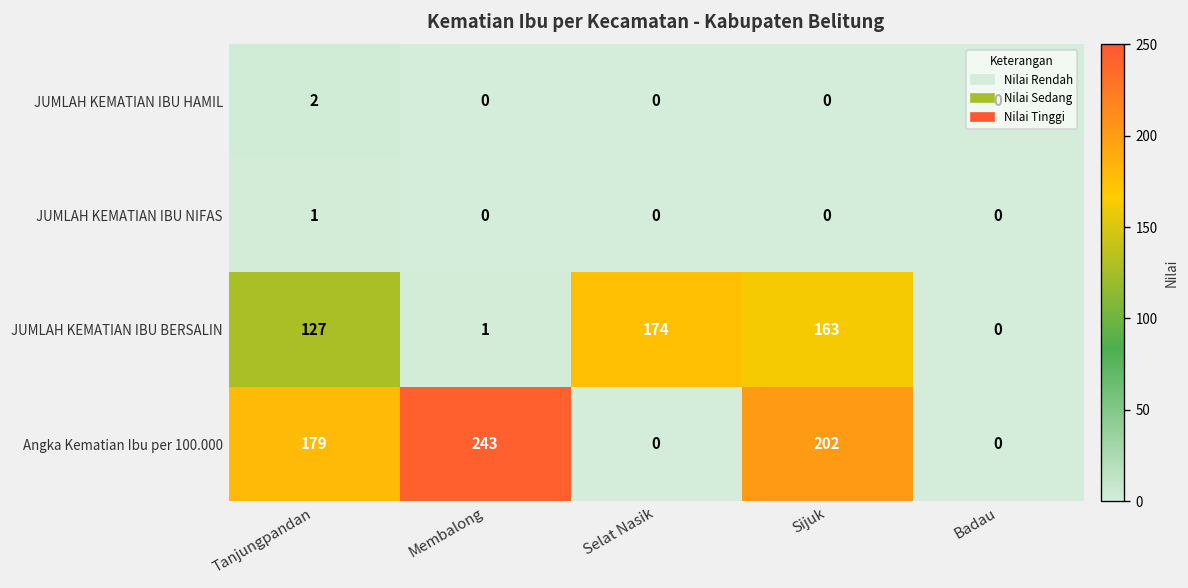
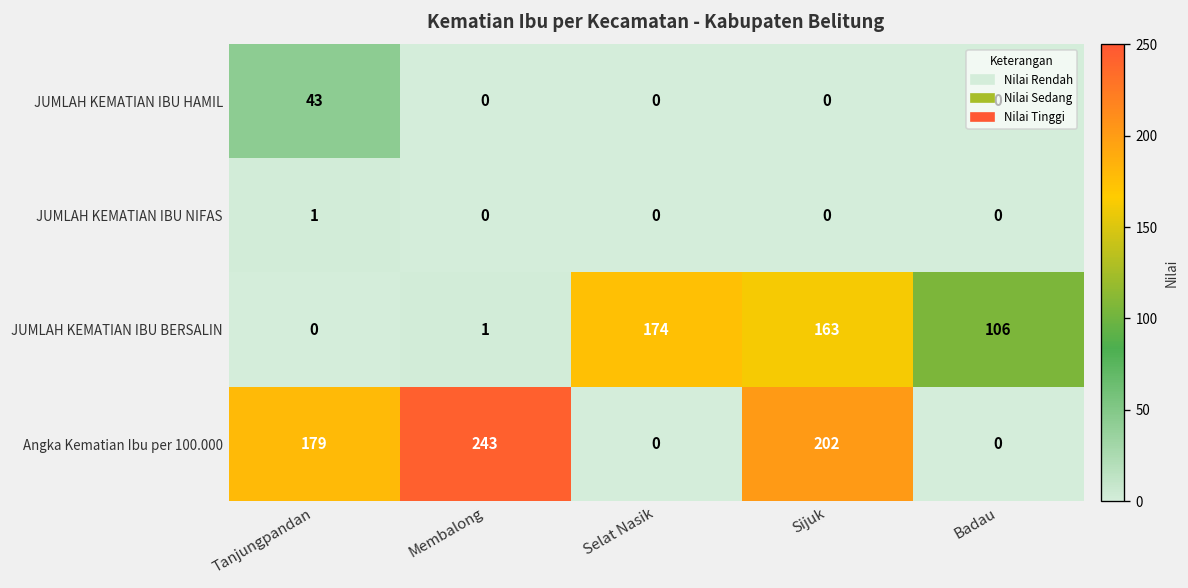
JUMLAH KEMATIAN IBU HAMIL, Tanjungpandan: 2 -> 43
JUMLAH KEMATIAN IBU BERSALIN, Tanjungpandan: 127 -> 0
JUMLAH KEMATIAN IBU BERSALIN, Badau: 0 -> 106
